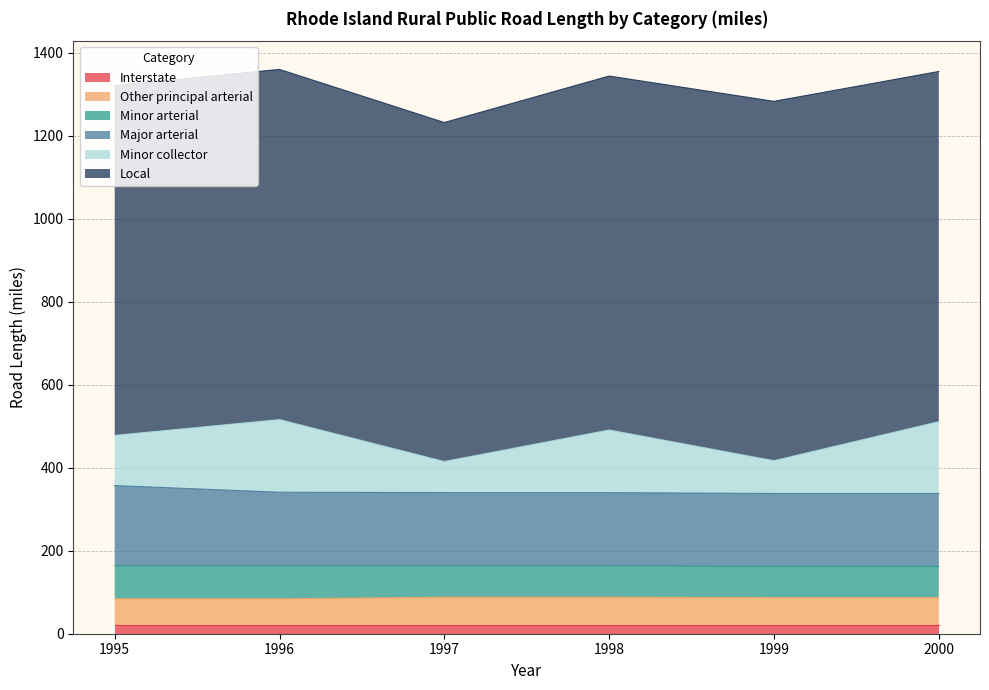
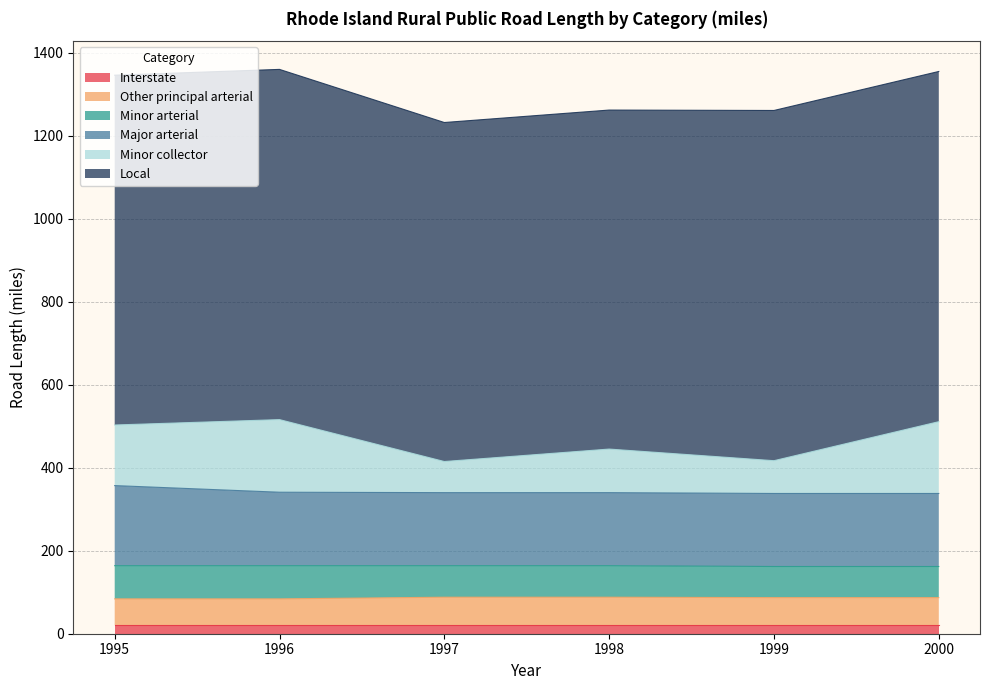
Minor collector, 1995: 120 -> 150
Minor collector, 1998: 150 -> 110
Local, 1998: 850 -> 820
Local, 1999: 870 -> 840
